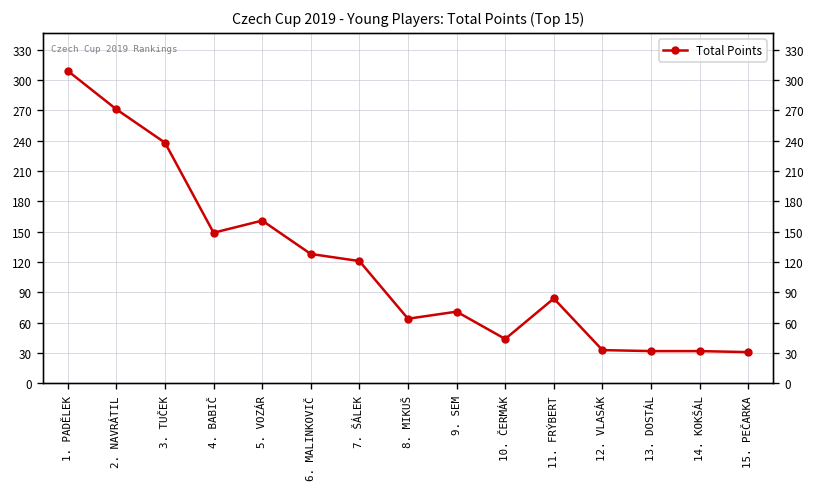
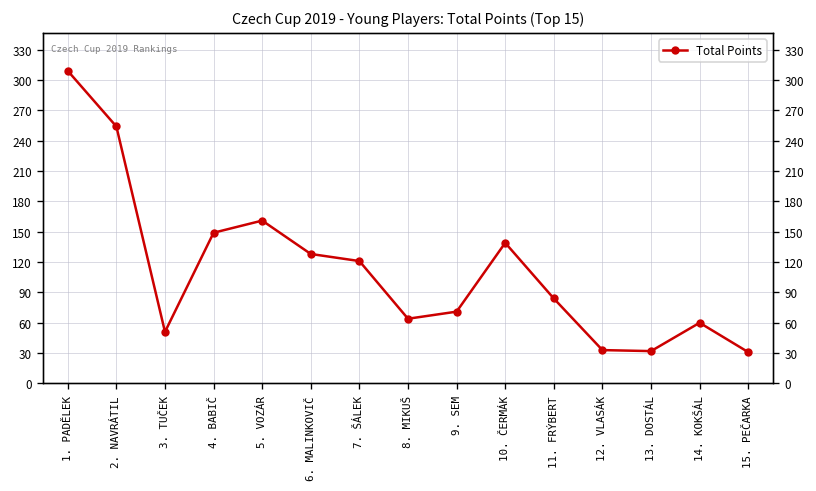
2. NAVRÁTIL: 270 -> 250
3. TUČEK: 240 -> 50
10. ČERMÁK: 40 -> 140
14. KOKŠÁL: 30 -> 60
